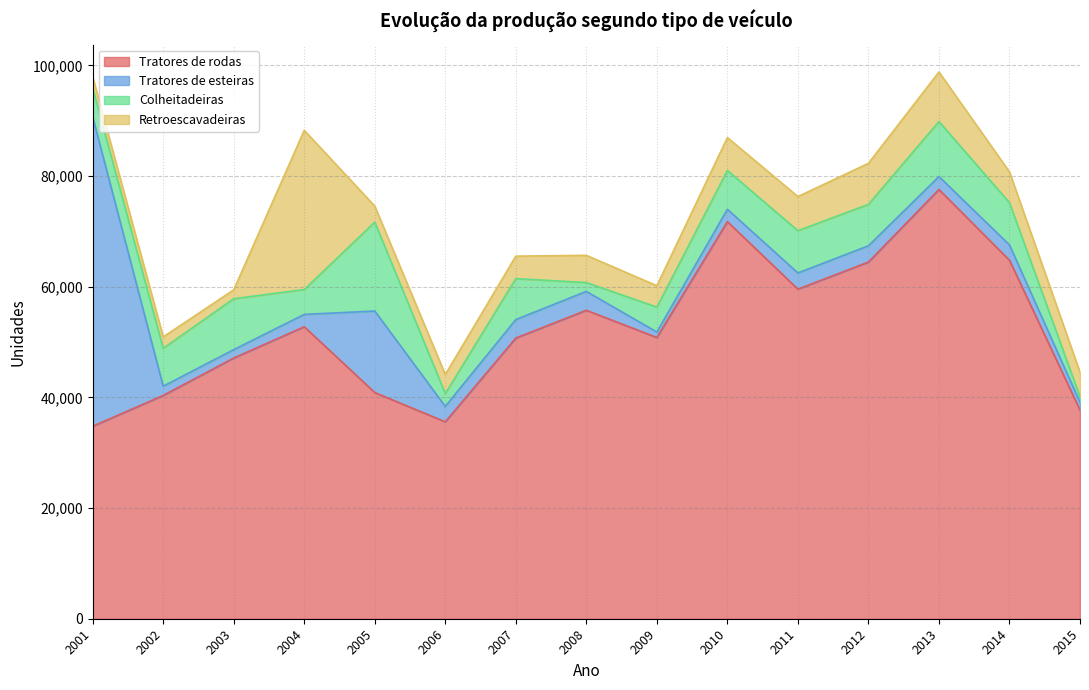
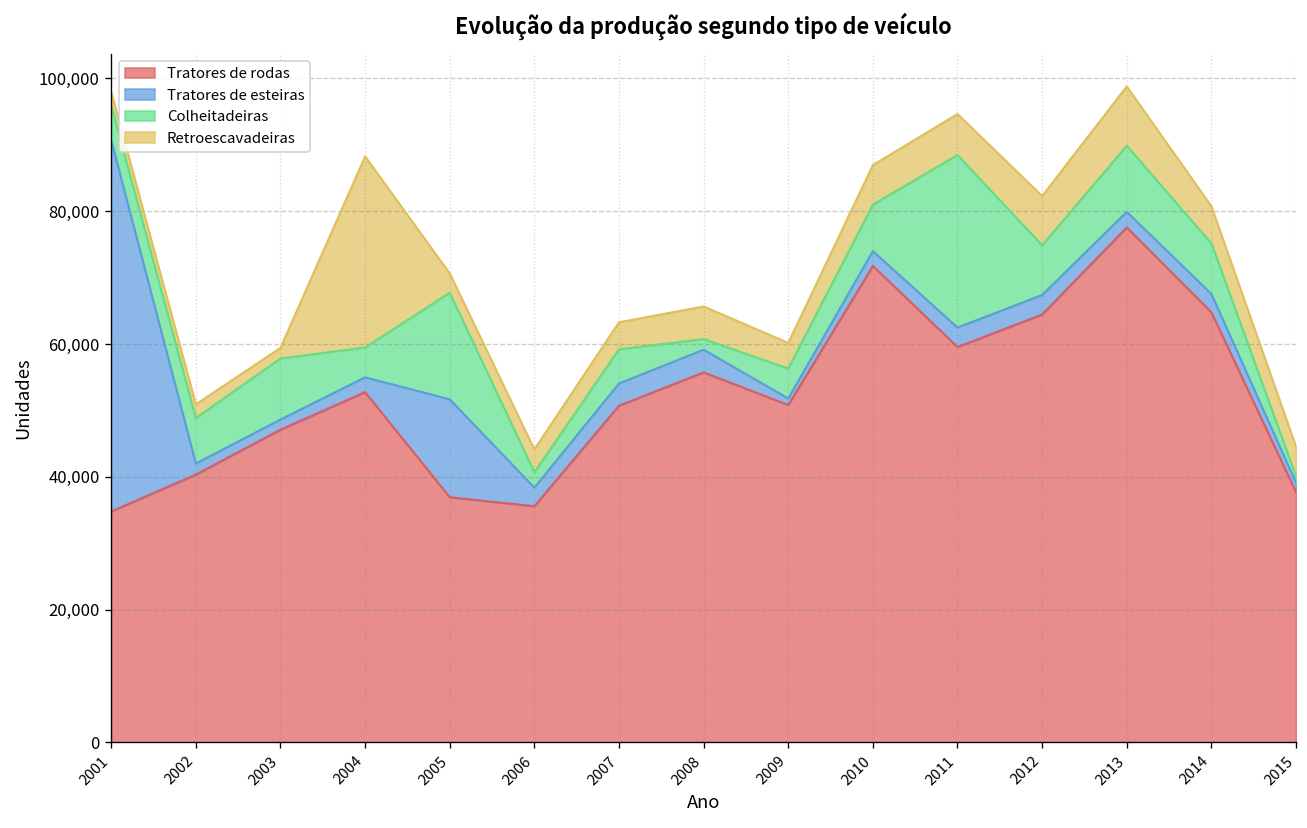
Tratores de rodas, 2005: 41,000 -> 37,000
Colheitadeiras, 2007: 7,000 -> 5,000
Colheitadeiras, 2011: 8,000 -> 26,000
